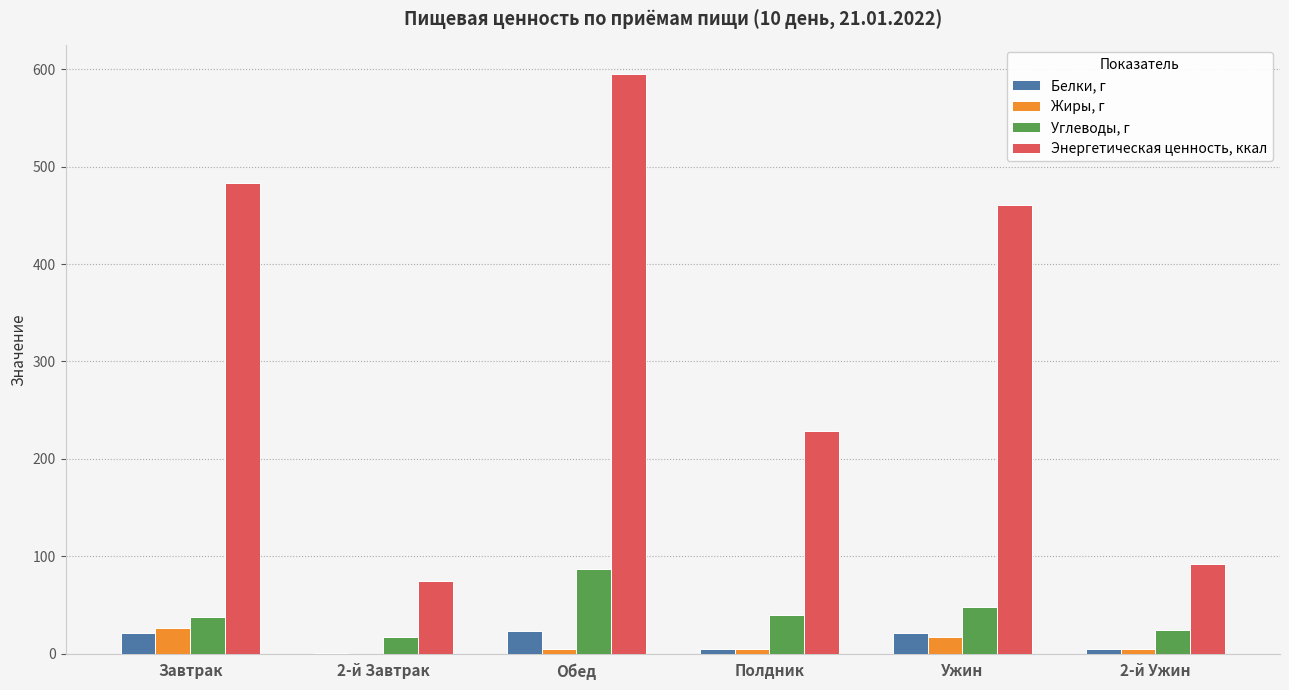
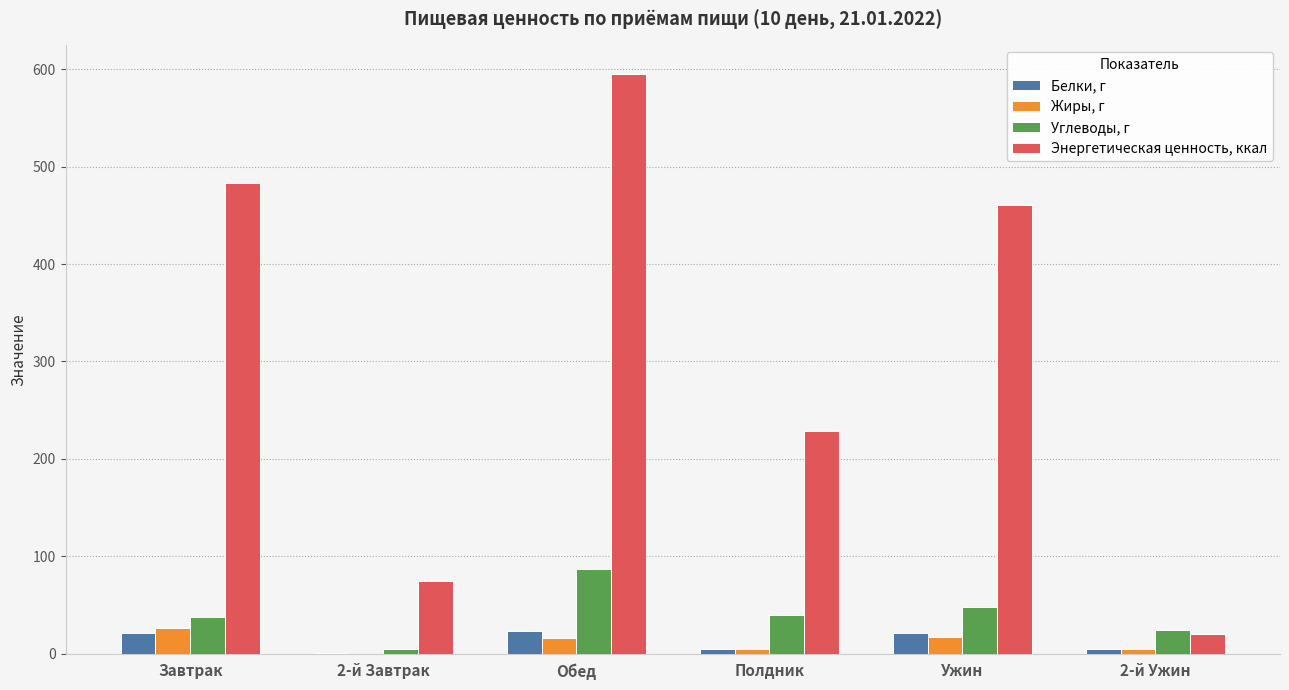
Углеводы, г, 2-й Завтрак: 20 -> 10
Жиры, г, Обед: 10 -> 20
Энергетическая ценность, ккал, 2-й Ужин: 90 -> 20
